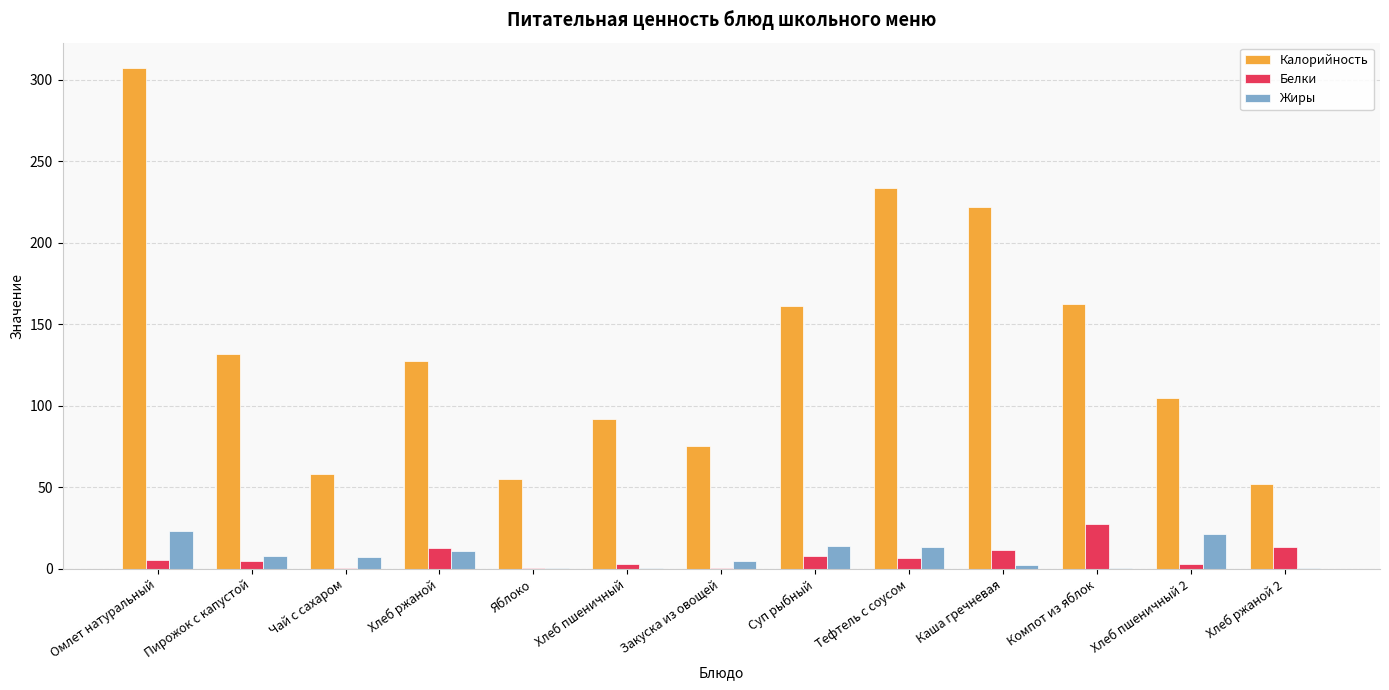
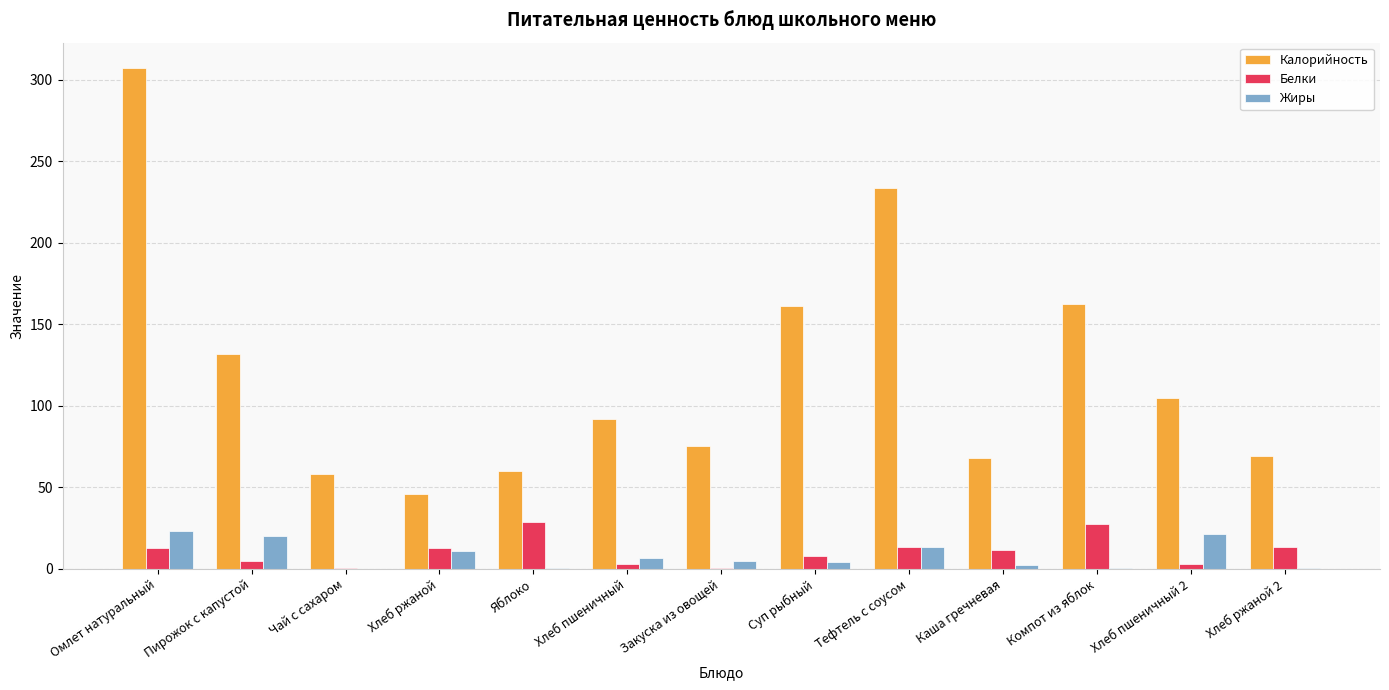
Белки, Омлет натуральный: 5 -> 13
Жиры, Пирожок с капустой: 8 -> 20
Жиры, Чай с сахаром: 7 -> 0
Калорийность, Хлеб ржаной: 128 -> 46
Калорийность, Яблоко: 55 -> 60
Белки, Яблоко: 1 -> 29
Жиры, Хлеб пшеничный: 1 -> 7
Жиры, Суп рыбный: 14 -> 4
Белки, Тефтель с соусом: 7 -> 13
Калорийность, Каша гречневая: 222 -> 68
Калорийность, Хлеб ржаной 2: 52 -> 69
